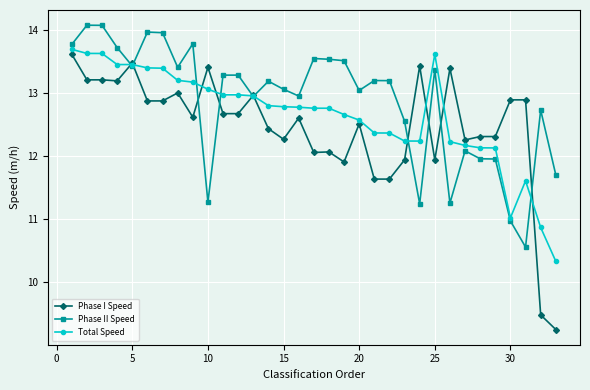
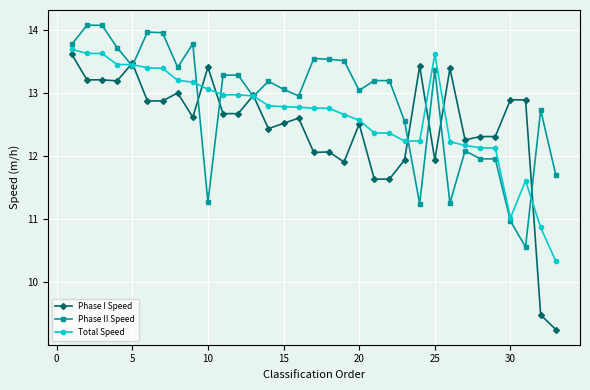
Phase I Speed, 15: 12.3 -> 12.5
